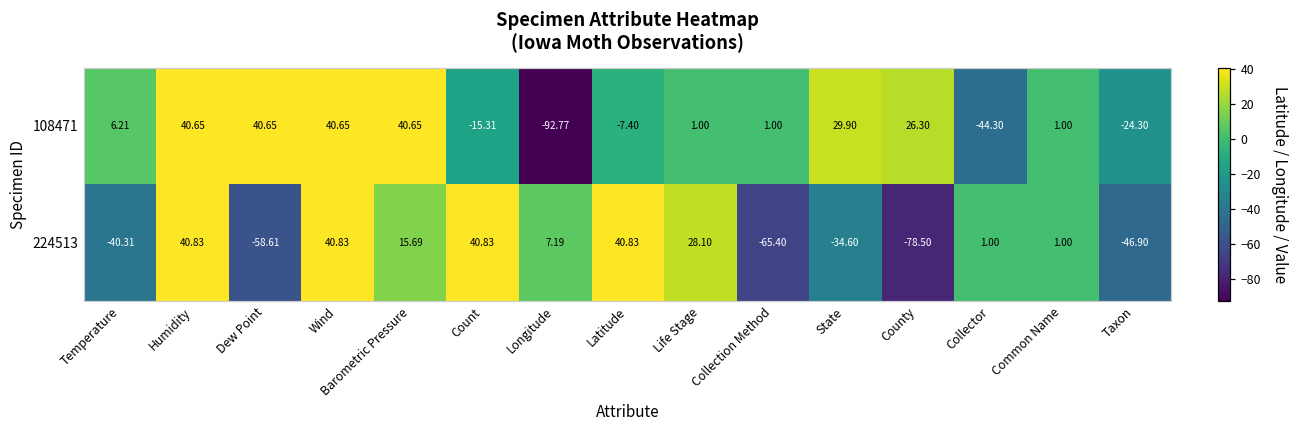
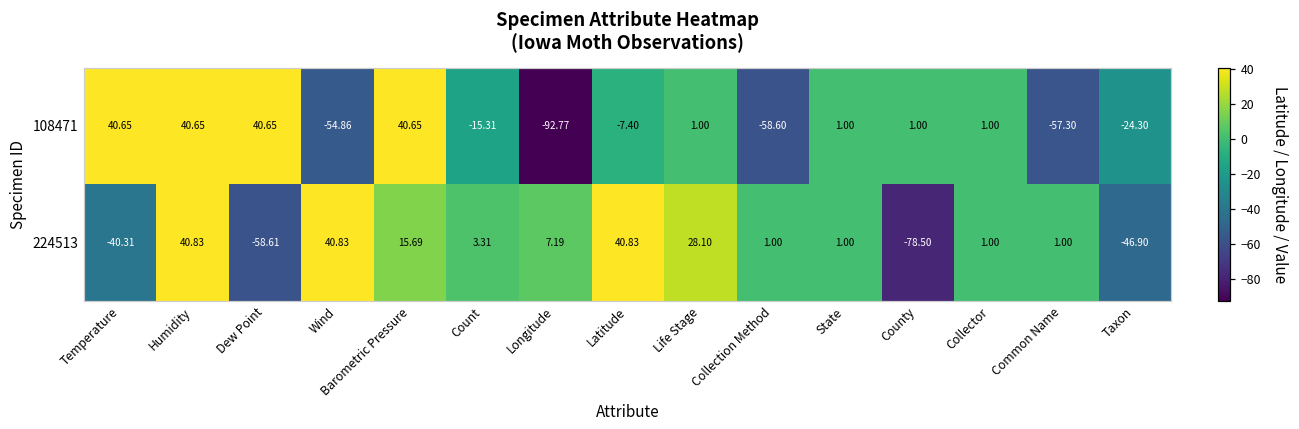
108471, Temperature: 6.21 -> 40.65
108471, Wind: 40.65 -> -54.86
108471, Collection Method: 1.00 -> -58.60
108471, State: 29.90 -> 1.00
108471, County: 26.30 -> 1.00
108471, Collector: -44.30 -> 1.00
108471, Common Name: 1.00 -> -57.30
224513, Count: 40.83 -> 3.31
224513, Collection Method: -65.40 -> 1.00
224513, State: -34.60 -> 1.00
